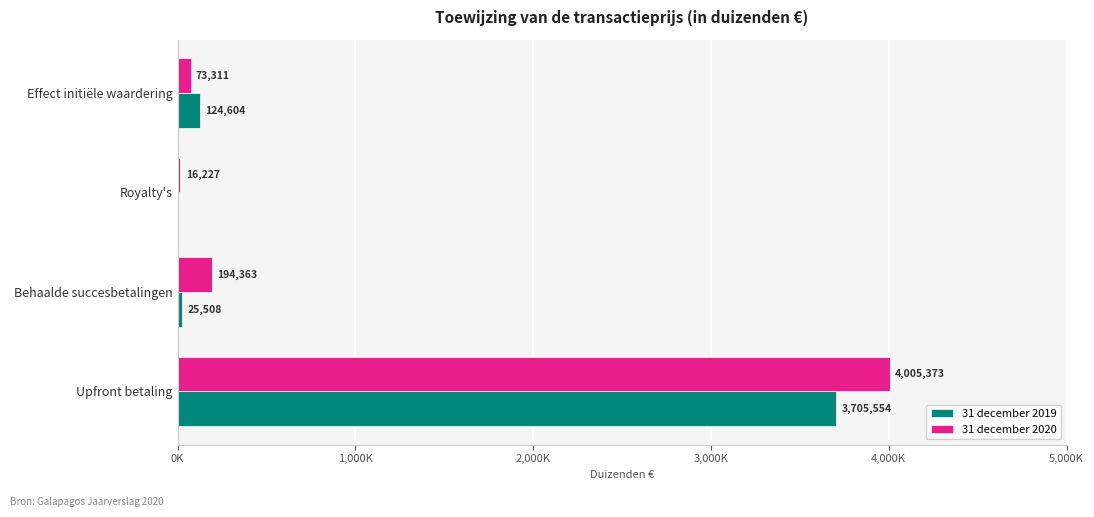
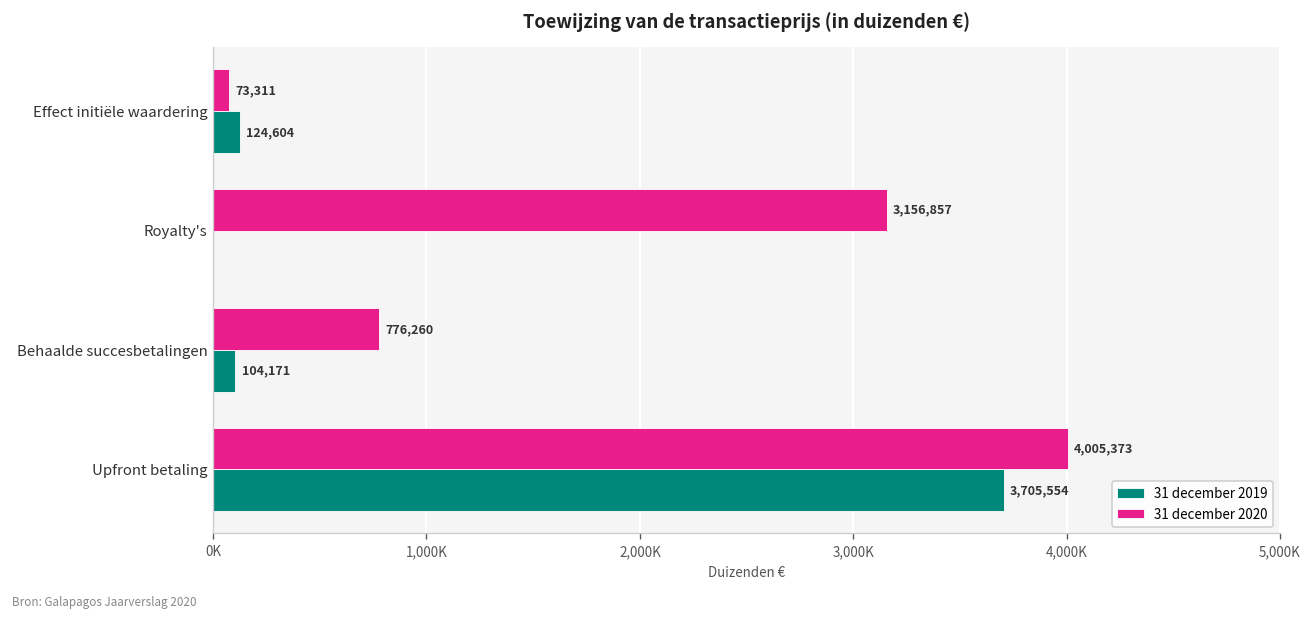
31 december 2020, Royalty's: 16,227 -> 3,156,857
31 december 2020, Behaalde succesbetalingen: 194,363 -> 776,260
31 december 2019, Behaalde succesbetalingen: 25,508 -> 104,171
